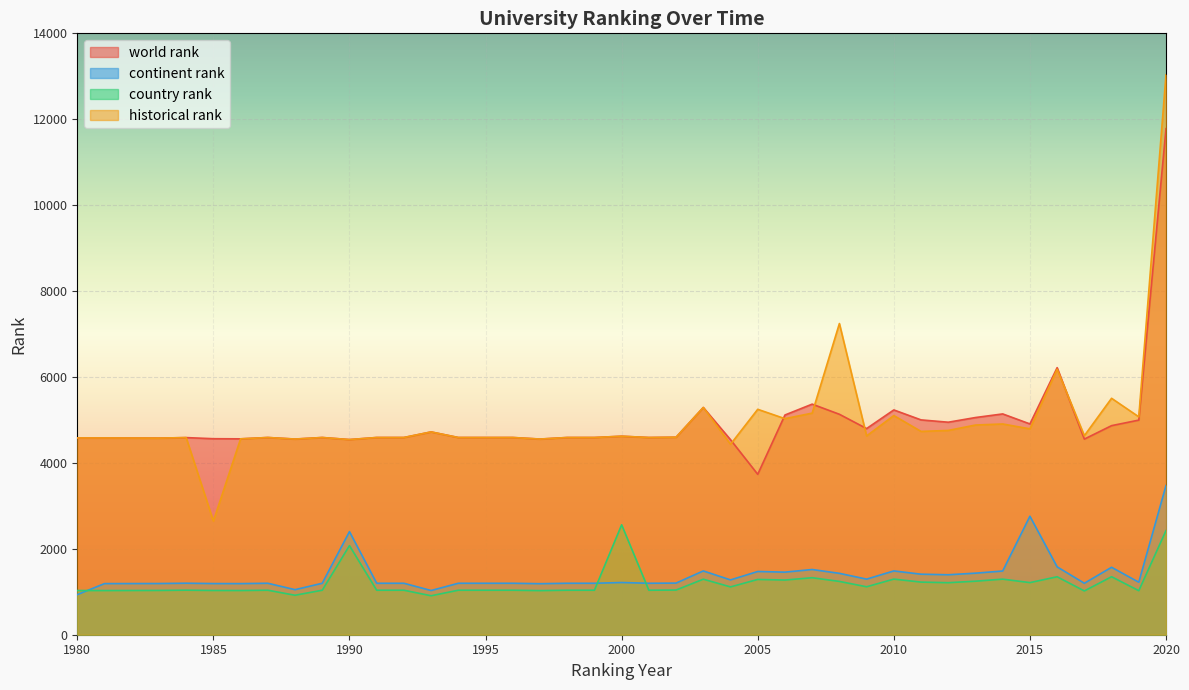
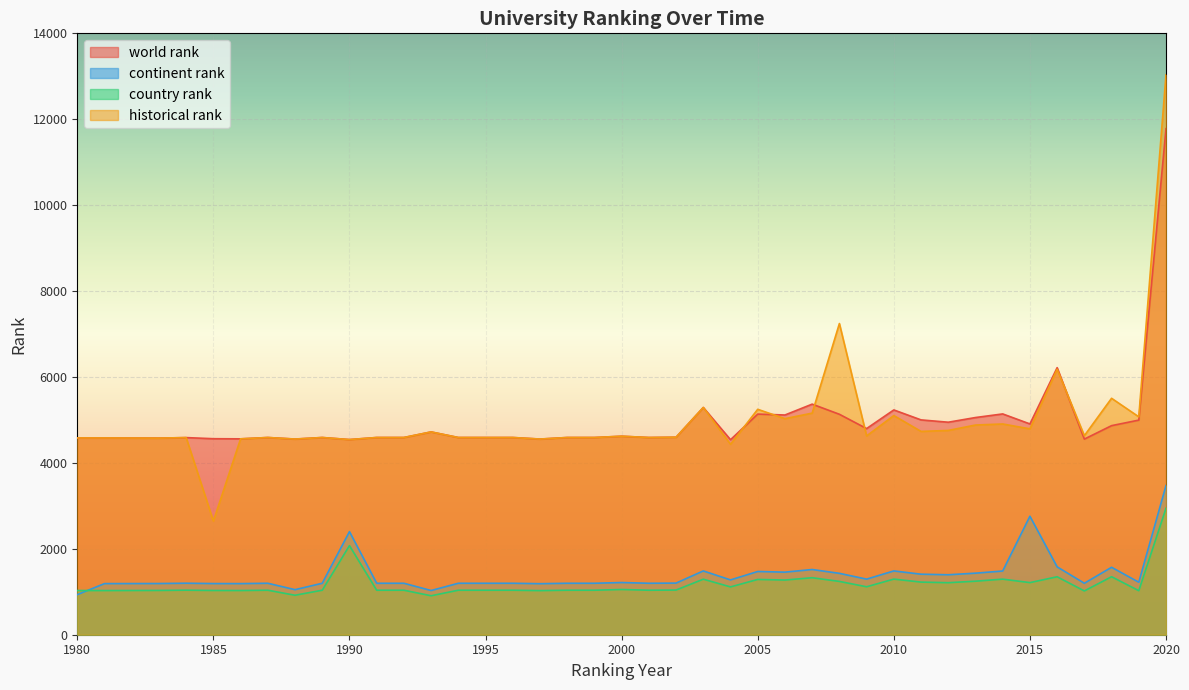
country rank, 2000: 2600 -> 1100
world rank, 2005: 3700 -> 5100
country rank, 2020: 2400 -> 2900
